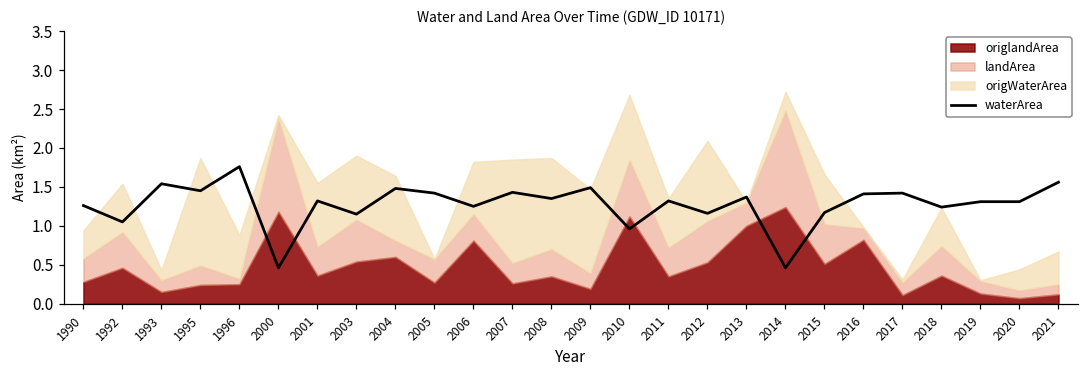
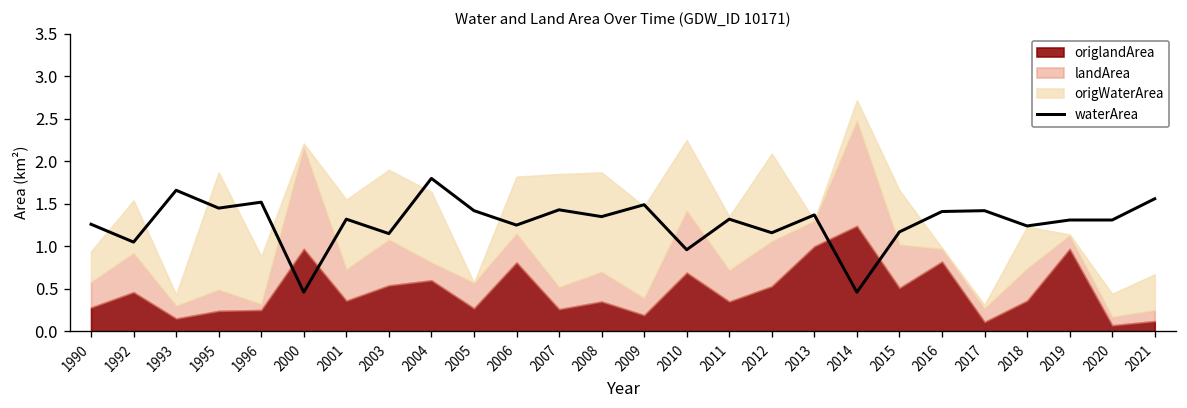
waterArea, 1993: 1.5 -> 1.7
waterArea, 1996: 1.8 -> 1.5
origlandArea, 2000: 1.2 -> 1.0
waterArea, 2004: 1.5 -> 1.8
origlandArea, 2010: 1.1 -> 0.7
origlandArea, 2019: 0.1 -> 1.0
